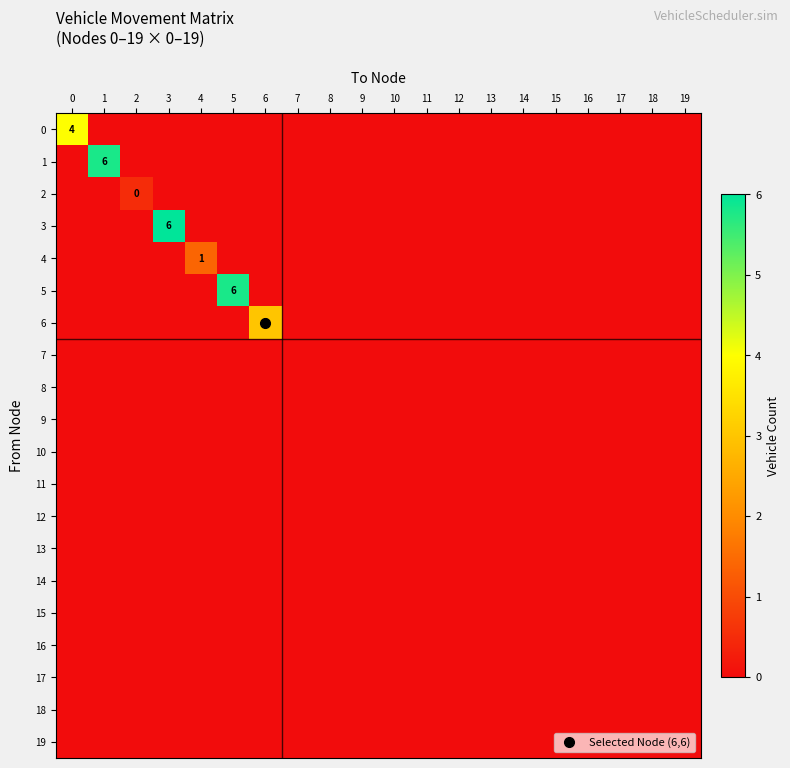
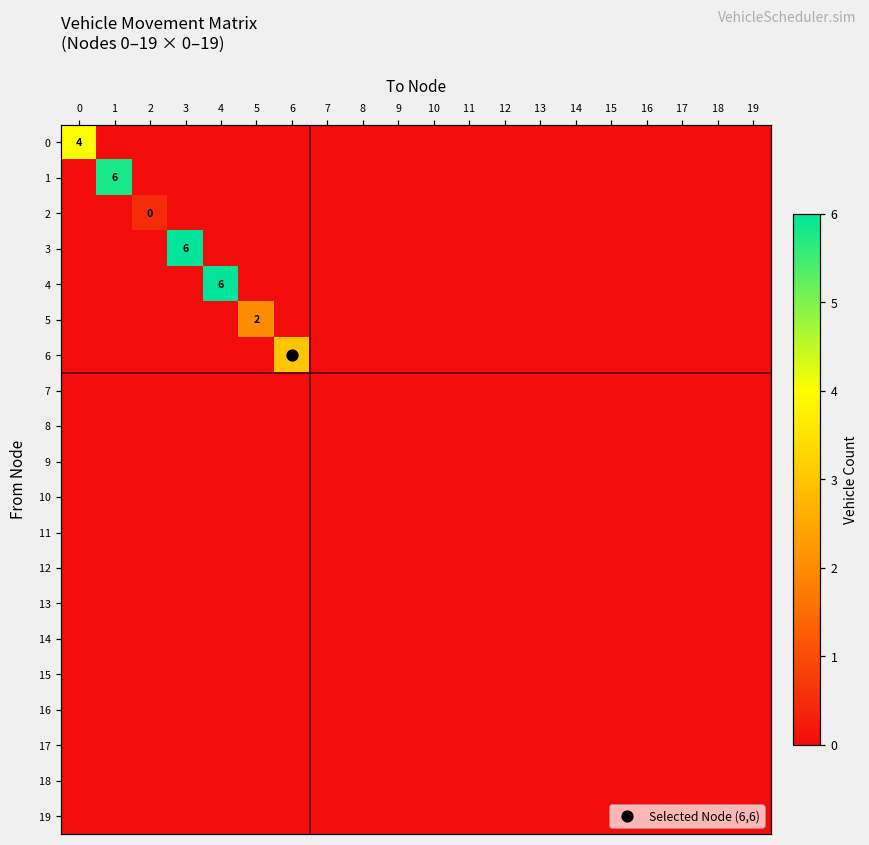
4, 4: 1 -> 6
5, 5: 6 -> 2
